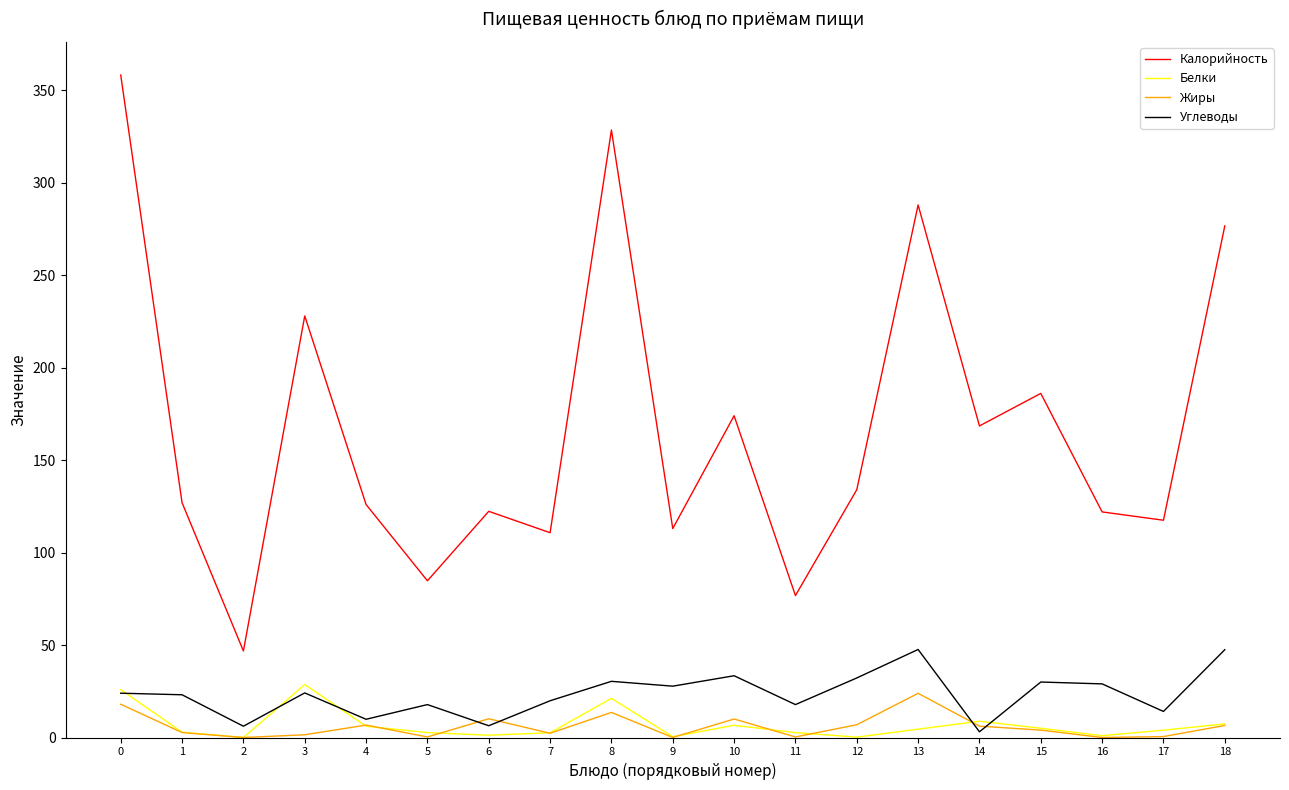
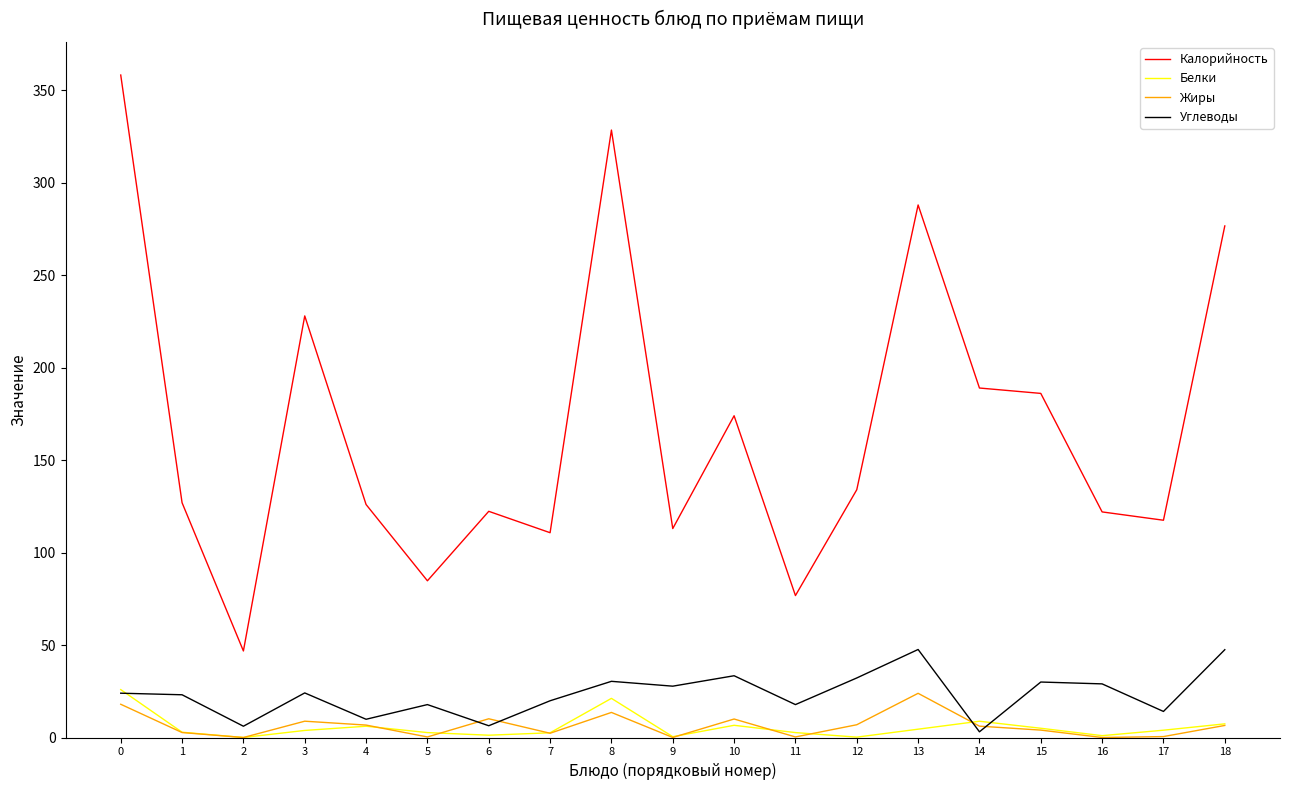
Белки, 3: 29 -> 4
Жиры, 3: 1 -> 9
Калорийность, 14: 169 -> 189
